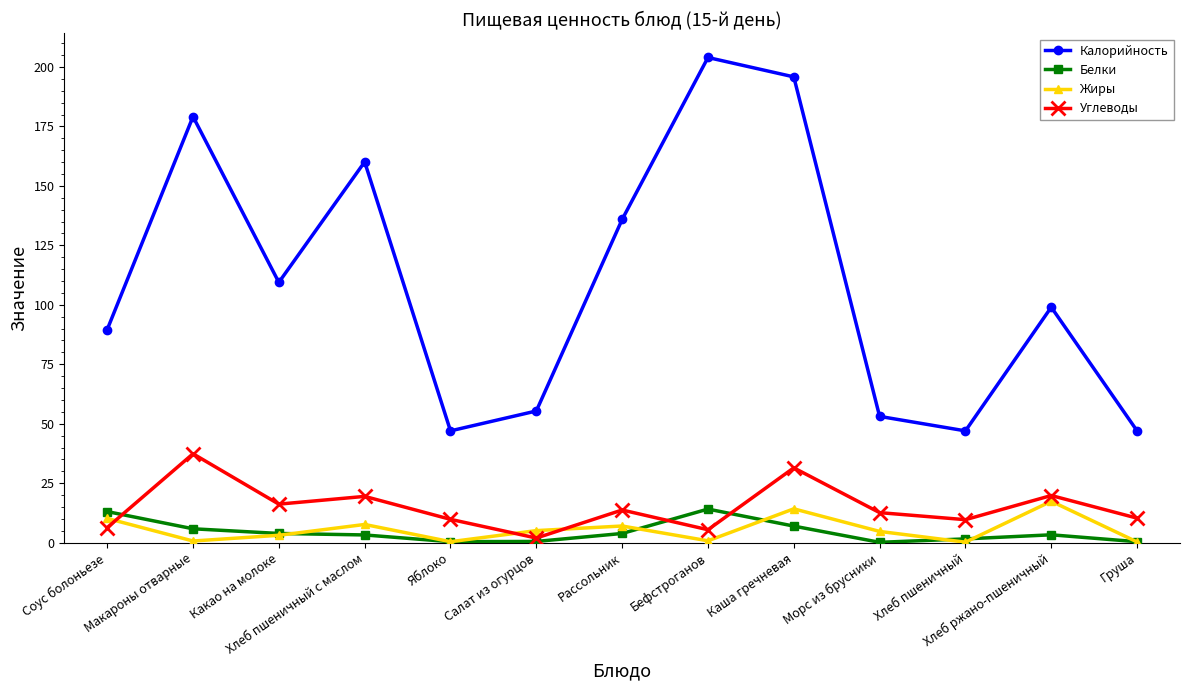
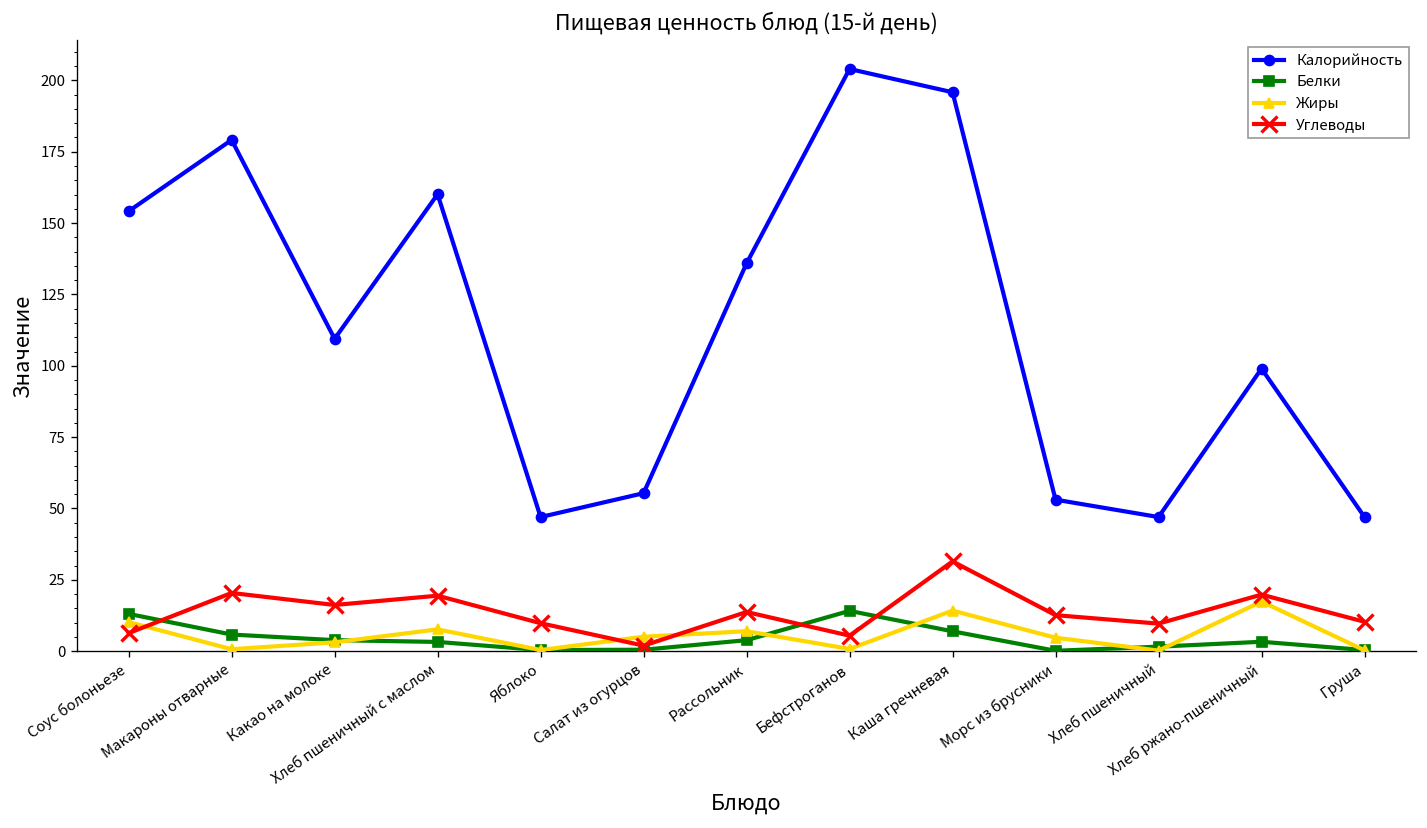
Калорийность, Соус болоньезе: 90 -> 154
Углеводы, Макароны отварные: 37 -> 20
